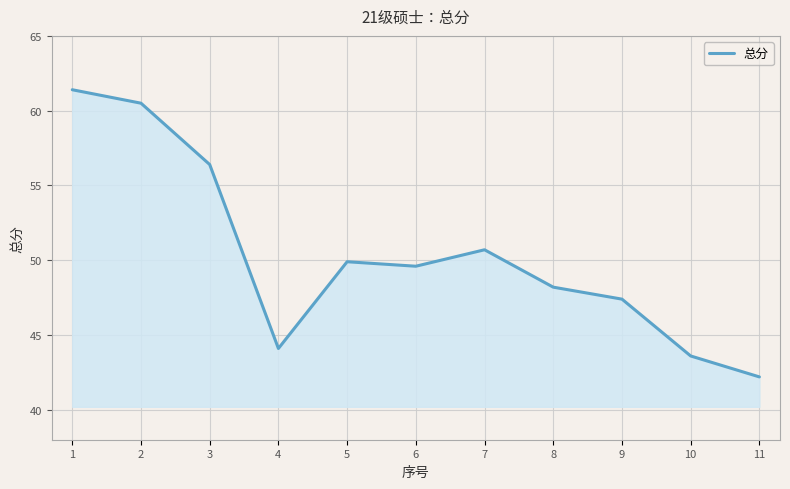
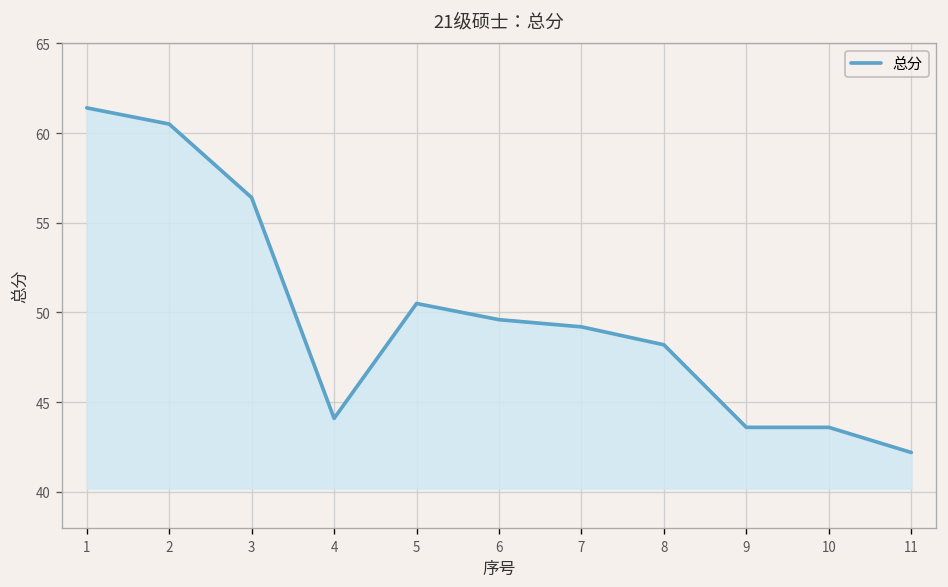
5: 49.9 -> 50.5
7: 50.7 -> 49.2
9: 47.4 -> 43.6
